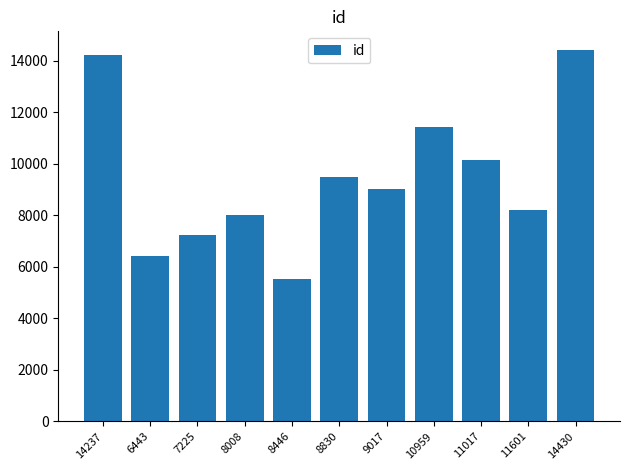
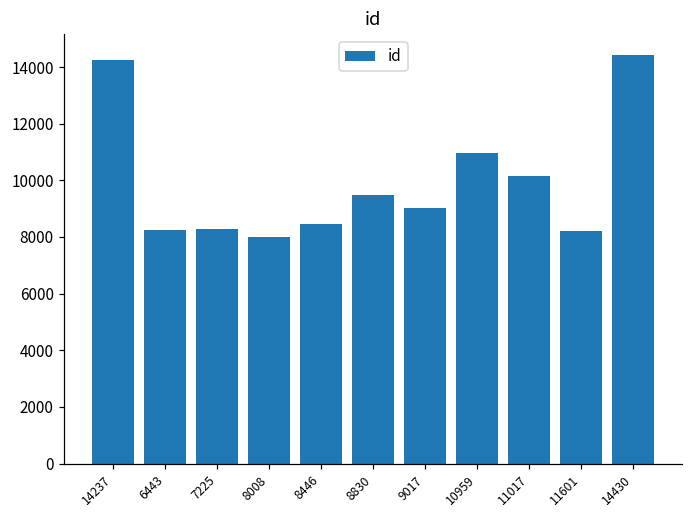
6443: 6400 -> 8200
7225: 7200 -> 8300
8446: 5500 -> 8400
10959: 11400 -> 11000
